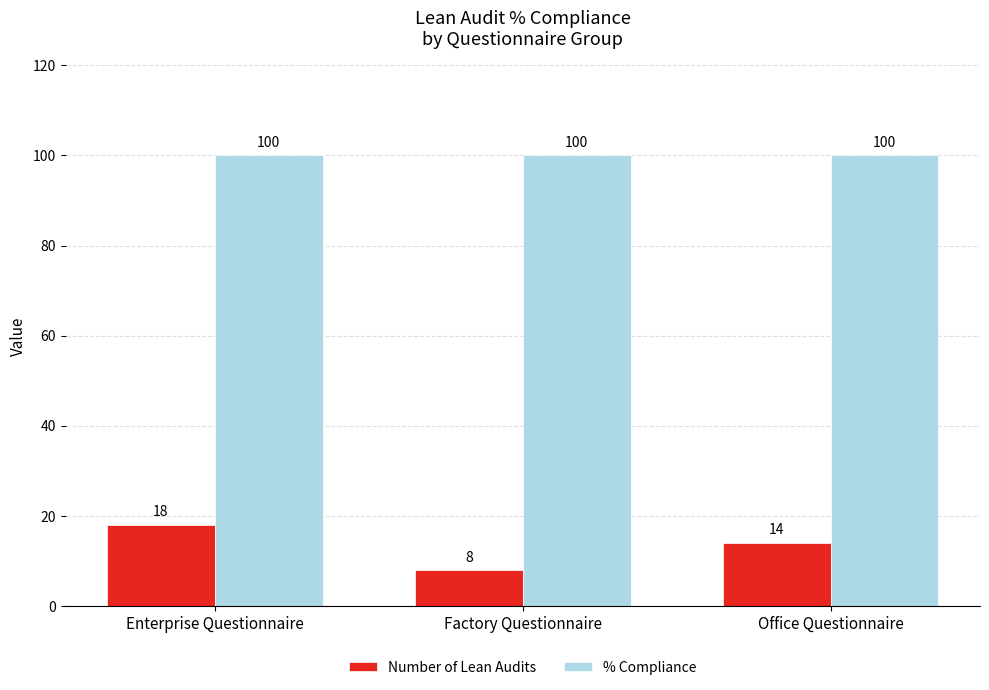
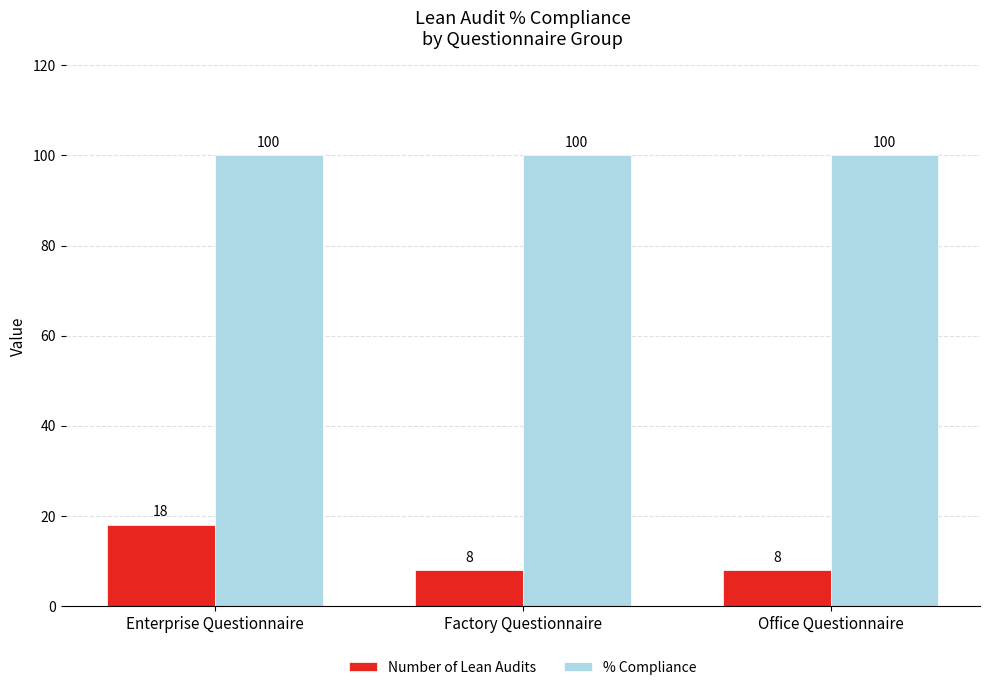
Number of Lean Audits, Office Questionnaire: 14 -> 8
